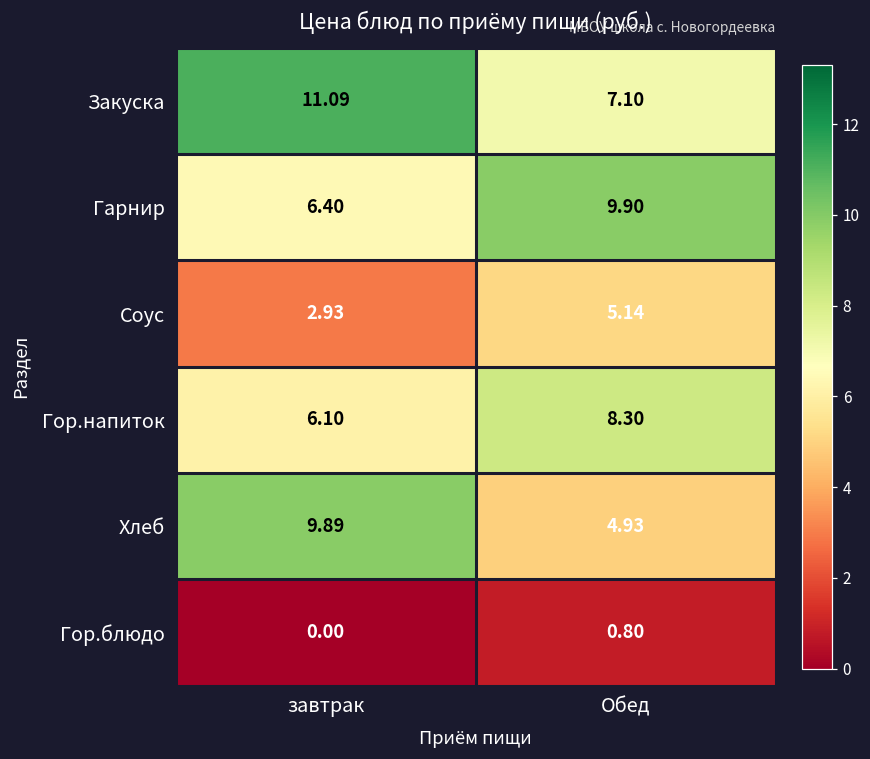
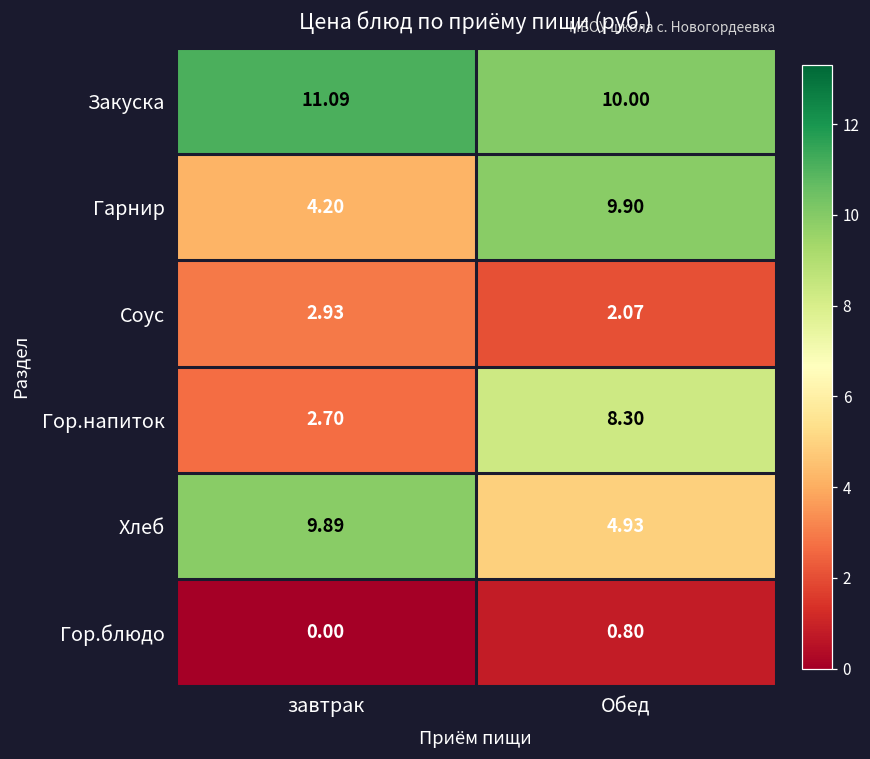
Закуска, Обед: 7.10 -> 10.00
Гарнир, завтрак: 6.40 -> 4.20
Соус, Обед: 5.14 -> 2.07
Гор.напиток, завтрак: 6.10 -> 2.70
